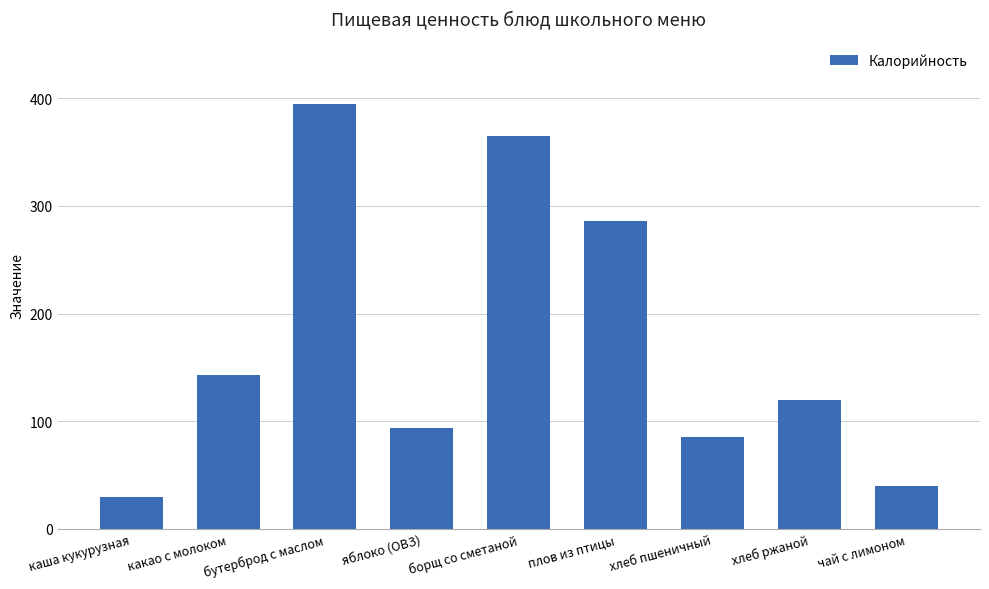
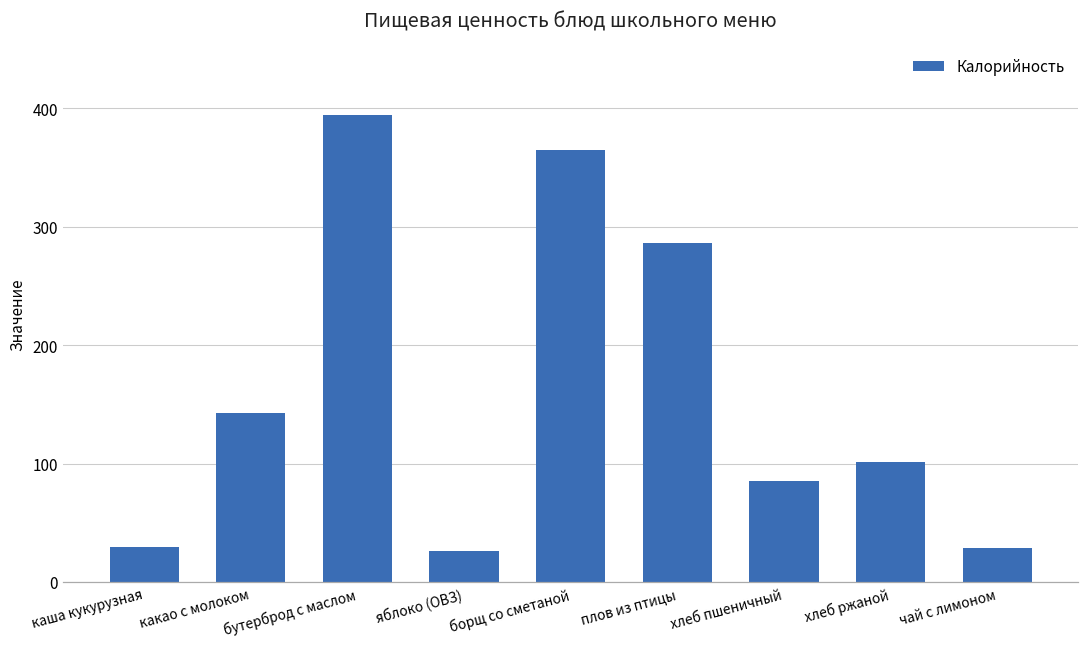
яблоко (ОВЗ): 94 -> 26
хлеб ржаной: 120 -> 101
чай с лимоном: 39 -> 29
